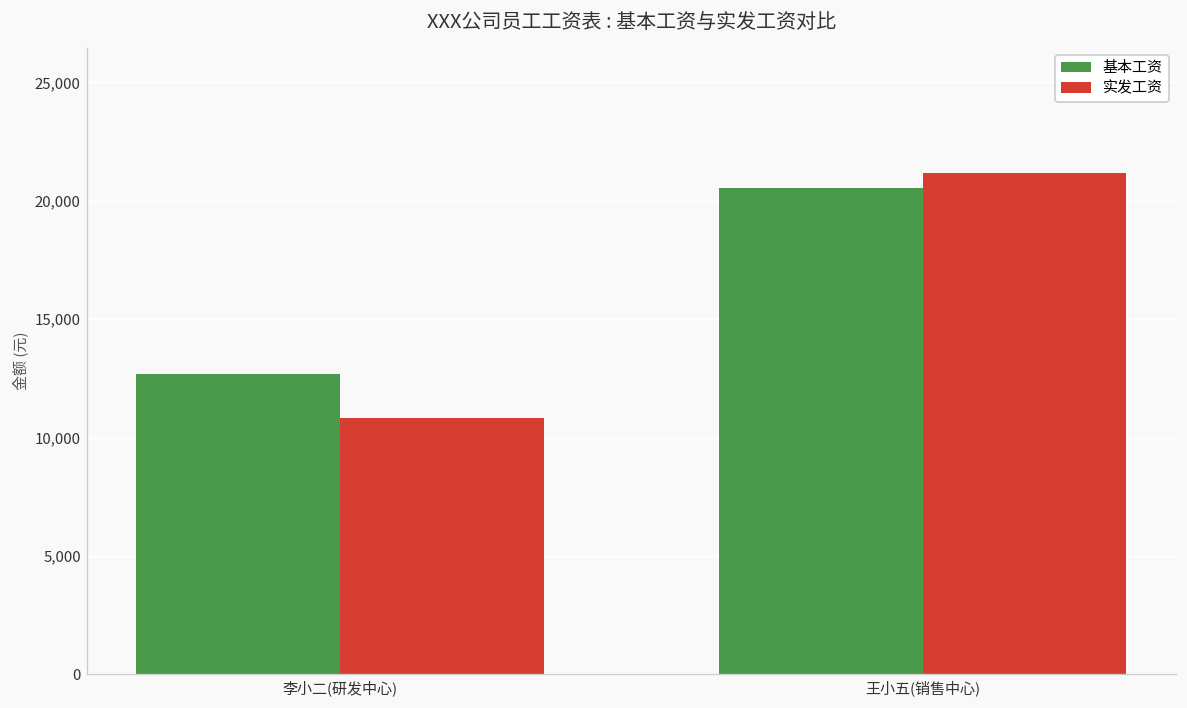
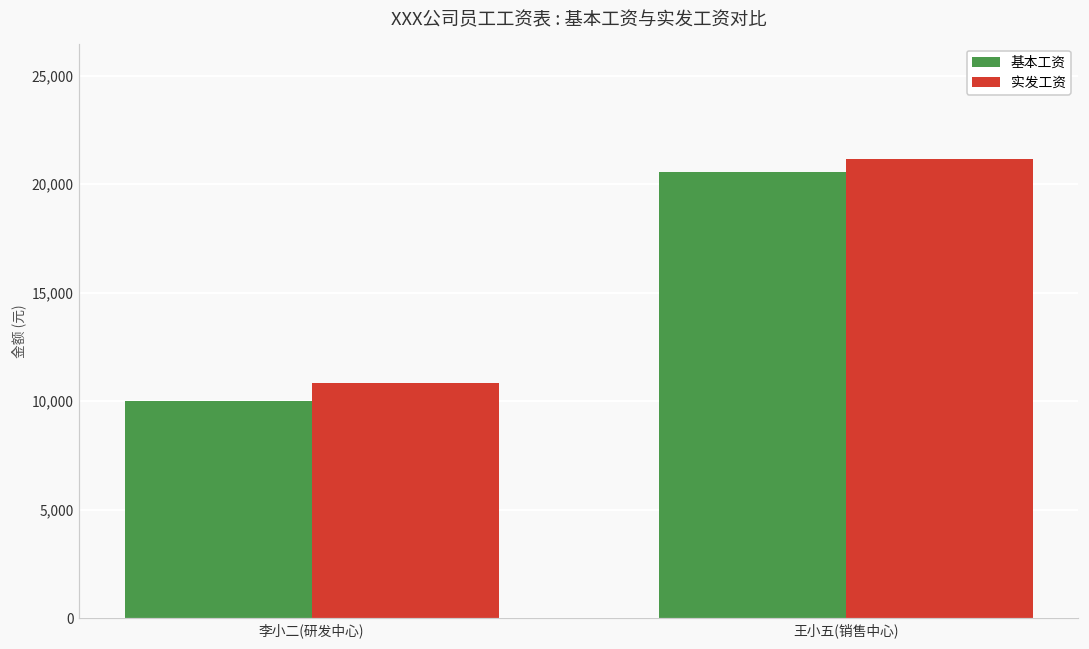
基本工资, 李小二(研发中心): 12,700 -> 10,000
